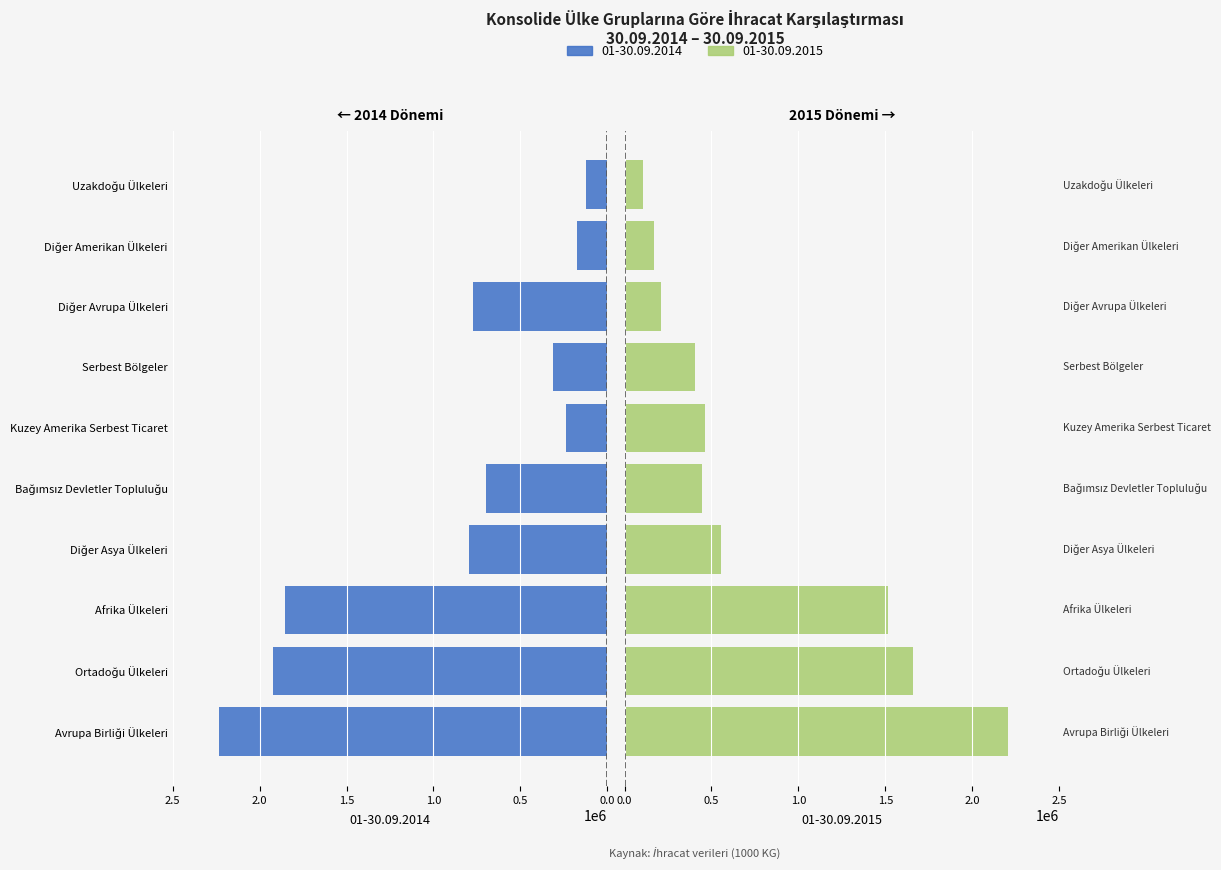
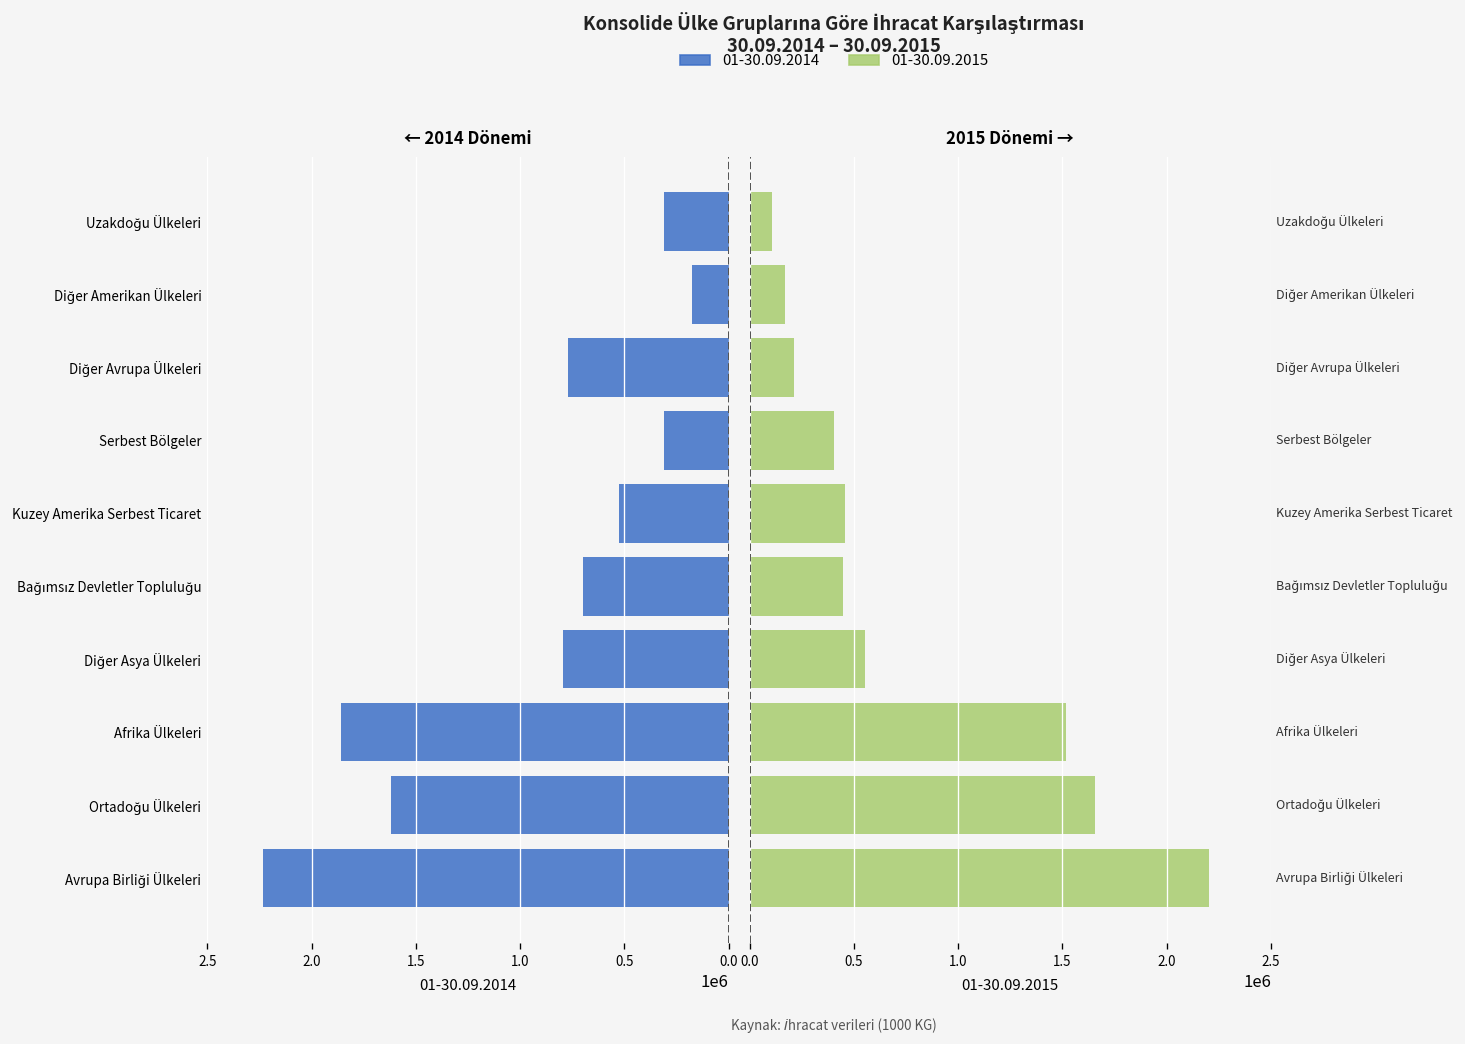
← 2014 Dönemi, Uzakdoğu Ülkeleri: 120000 -> 310000
← 2014 Dönemi, Kuzey Amerika Serbest Ticaret: 240000 -> 530000
← 2014 Dönemi, Ortadoğu Ülkeleri: 1920000 -> 1620000
